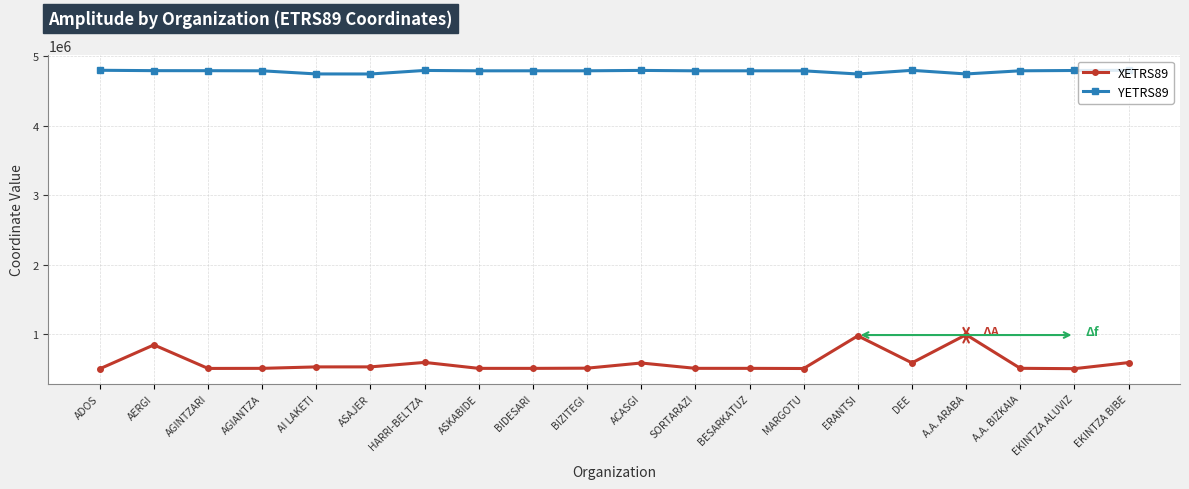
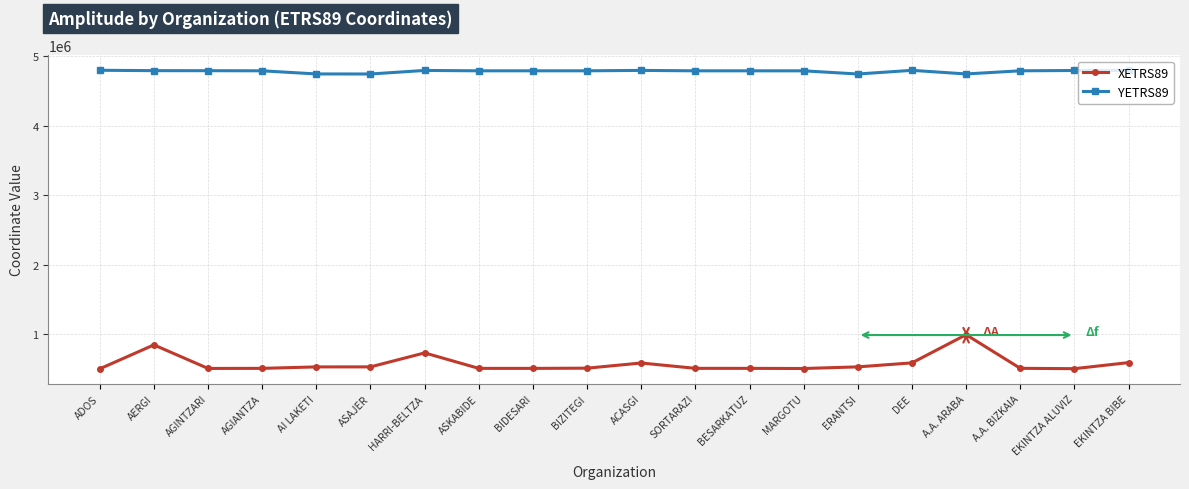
XETRS89, HARRI-BELTZA: 600000 -> 700000
XETRS89, ERANTSI: 1000000 -> 500000
